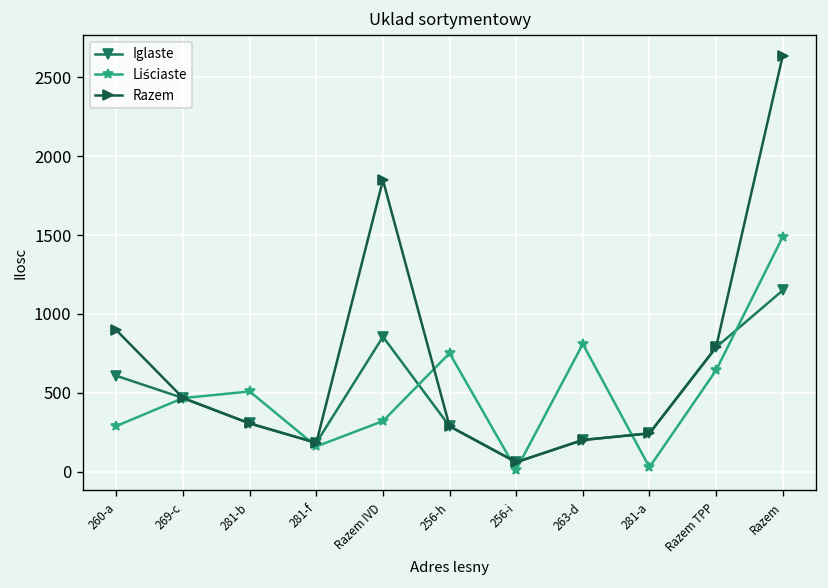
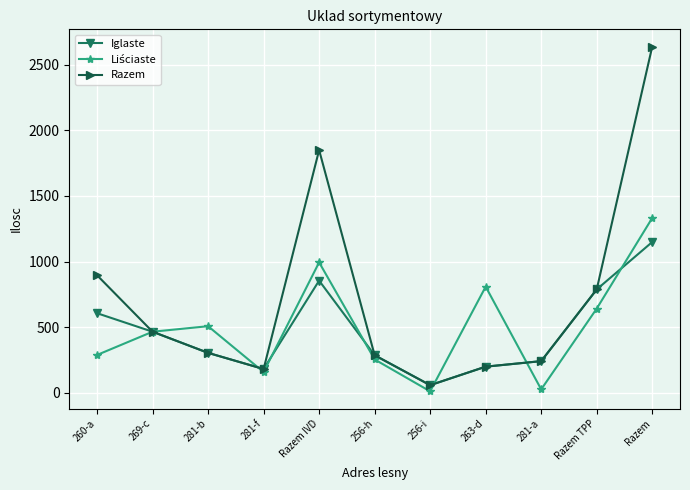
Liściaste, Razem IVD: 320 -> 990
Liściaste, 256-h: 750 -> 260
Liściaste, Razem: 1490 -> 1330
